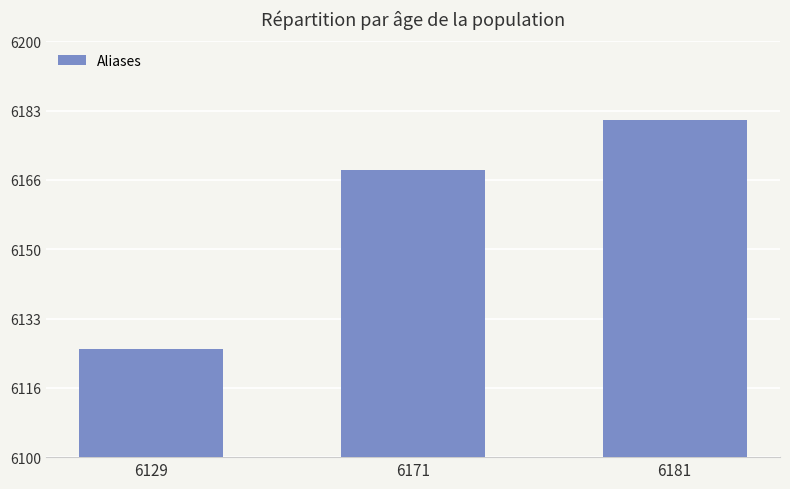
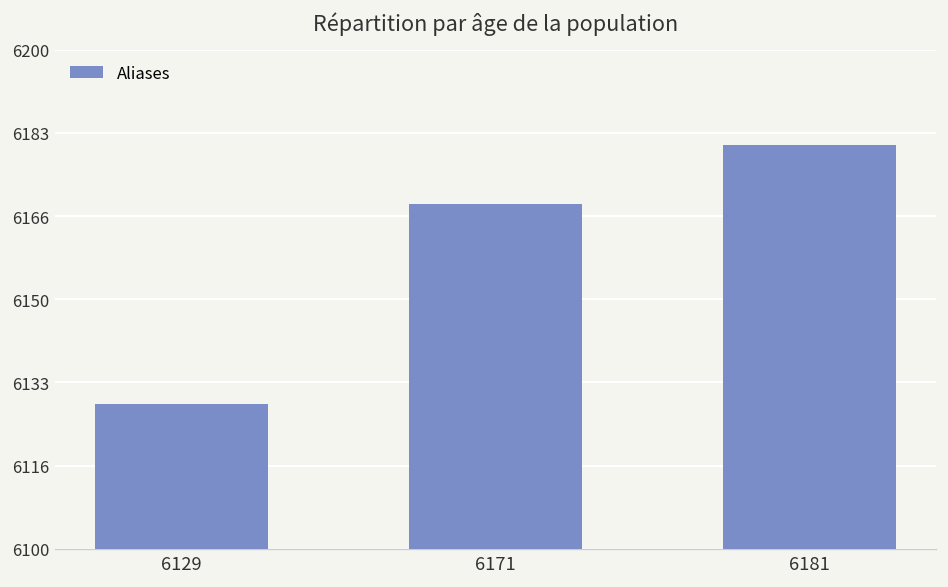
6129: 6126 -> 6129
